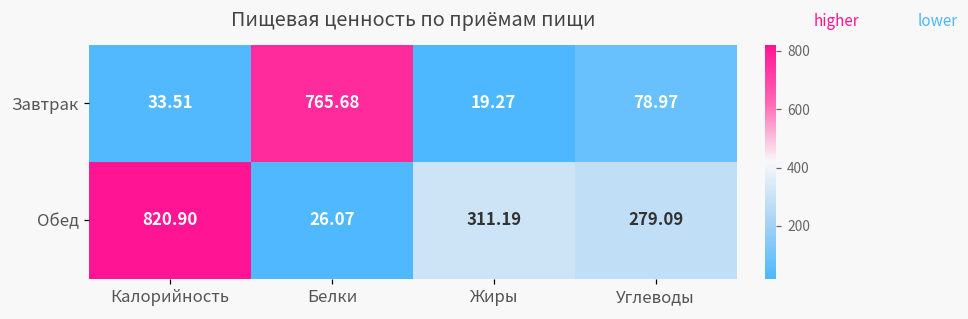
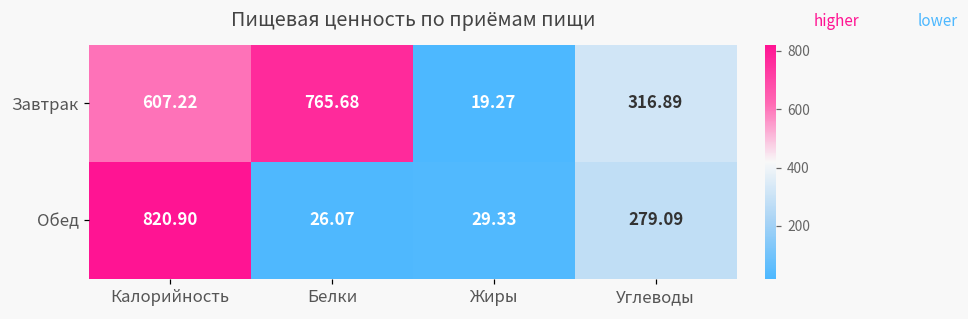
Завтрак, Калорийность: 33.51 -> 607.22
Завтрак, Углеводы: 78.97 -> 316.89
Обед, Жиры: 311.19 -> 29.33
